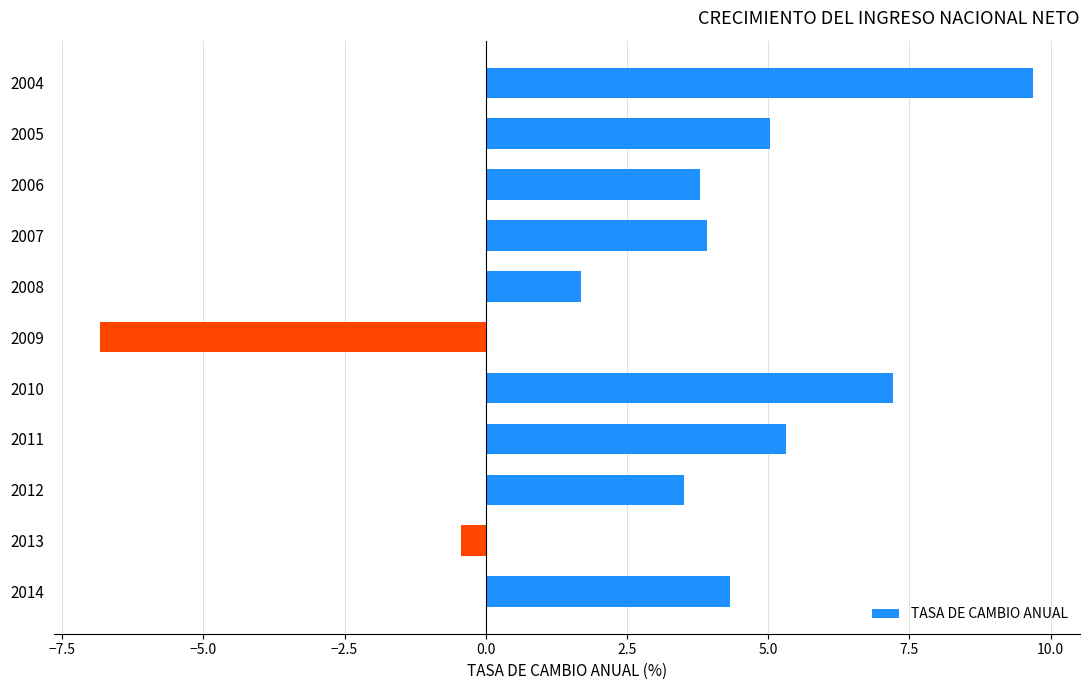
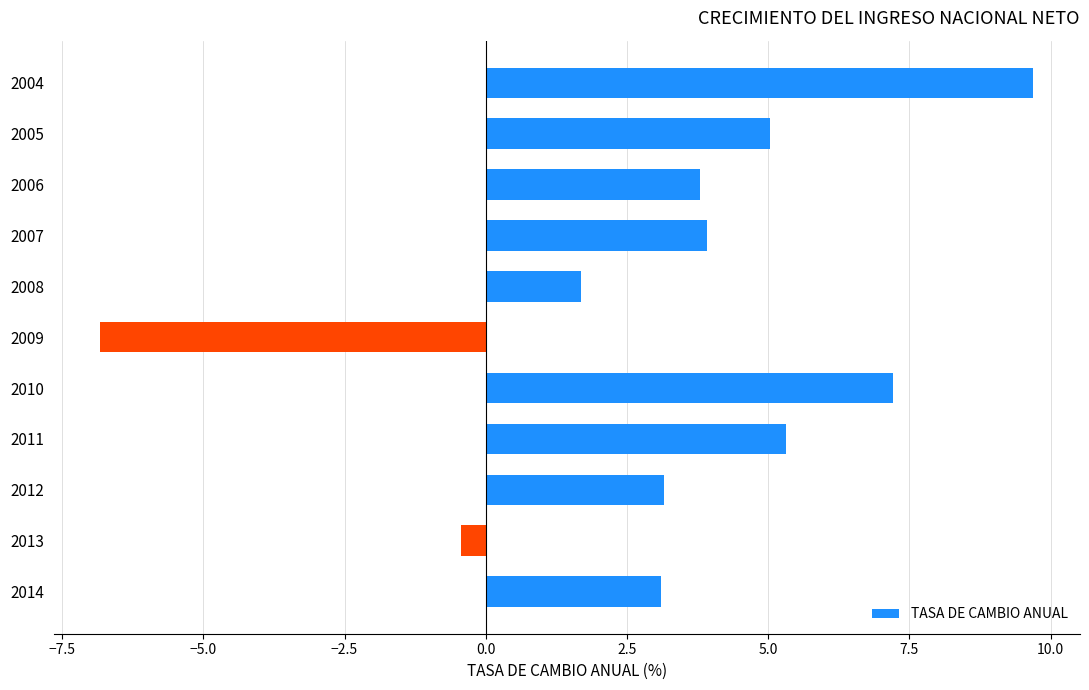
2012: 3.5 -> 3.2
2014: 4.3 -> 3.1
